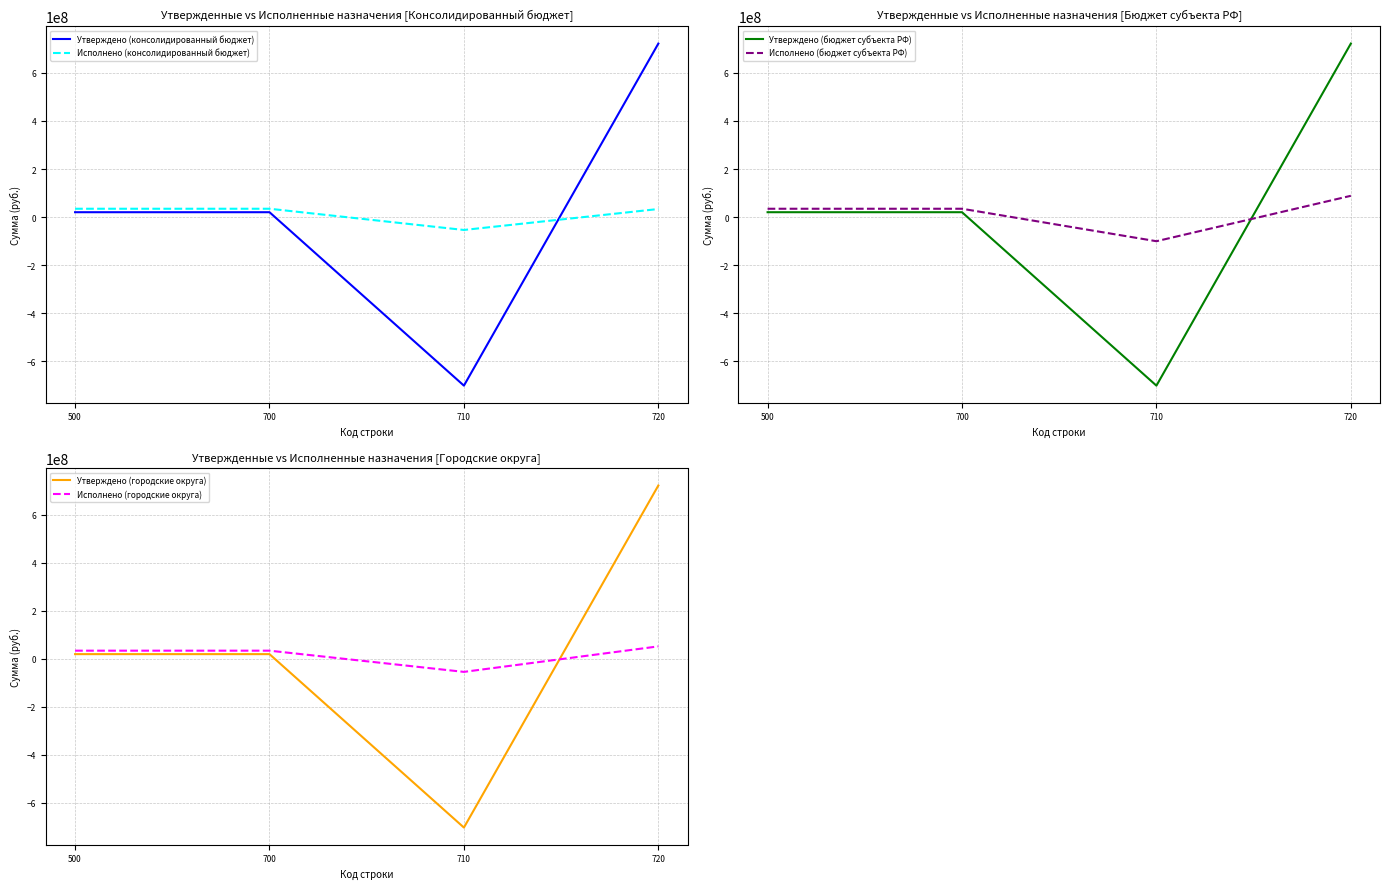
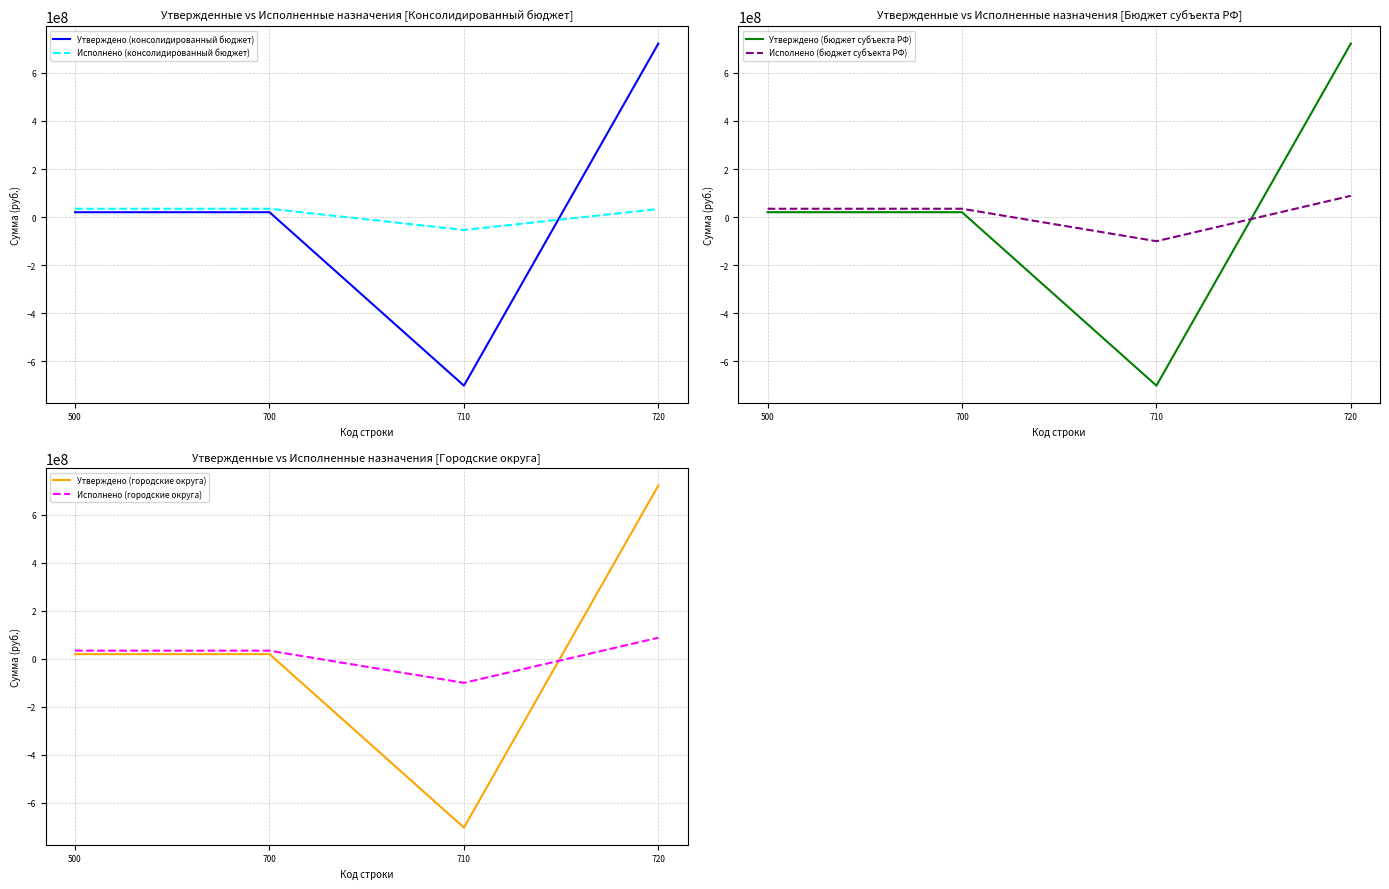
Утвержденные vs Исполненные назначения [Городские округа], Исполнено (городские округа), 710: -50000000 -> -100000000
Утвержденные vs Исполненные назначения [Городские округа], Исполнено (городские округа), 720: 50000000 -> 90000000
